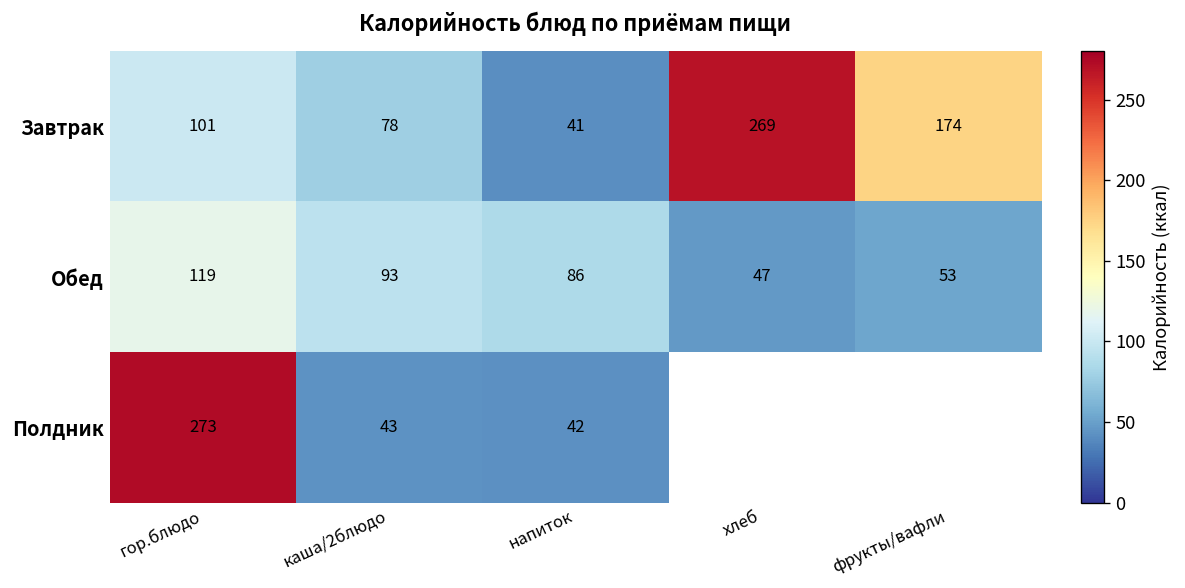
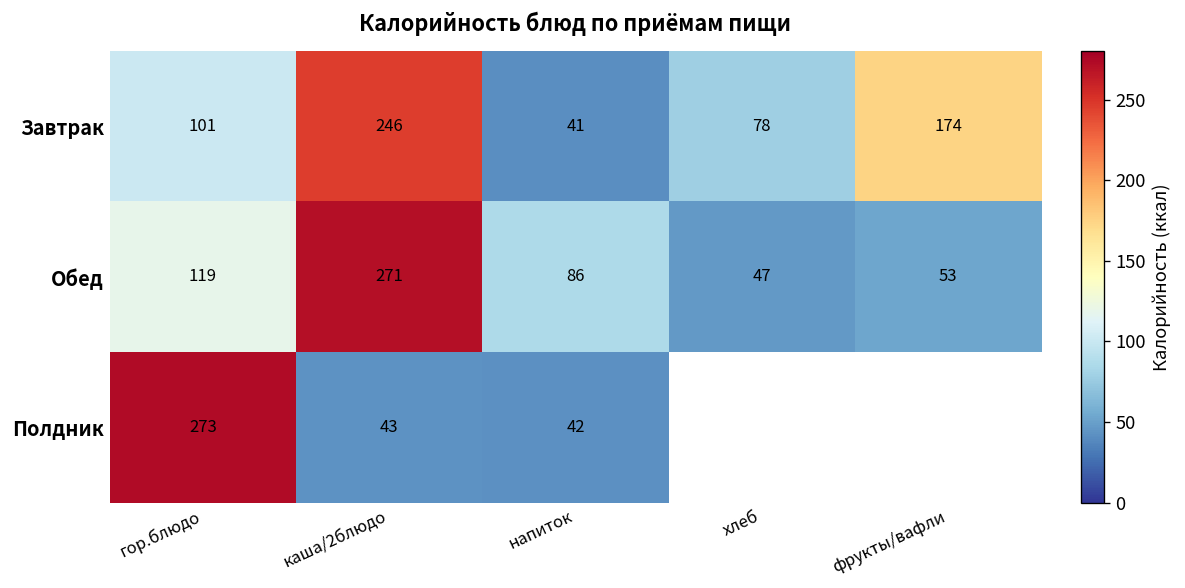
Завтрак, каша/2блюдо: 78 -> 246
Завтрак, хлеб: 269 -> 78
Обед, каша/2блюдо: 93 -> 271
